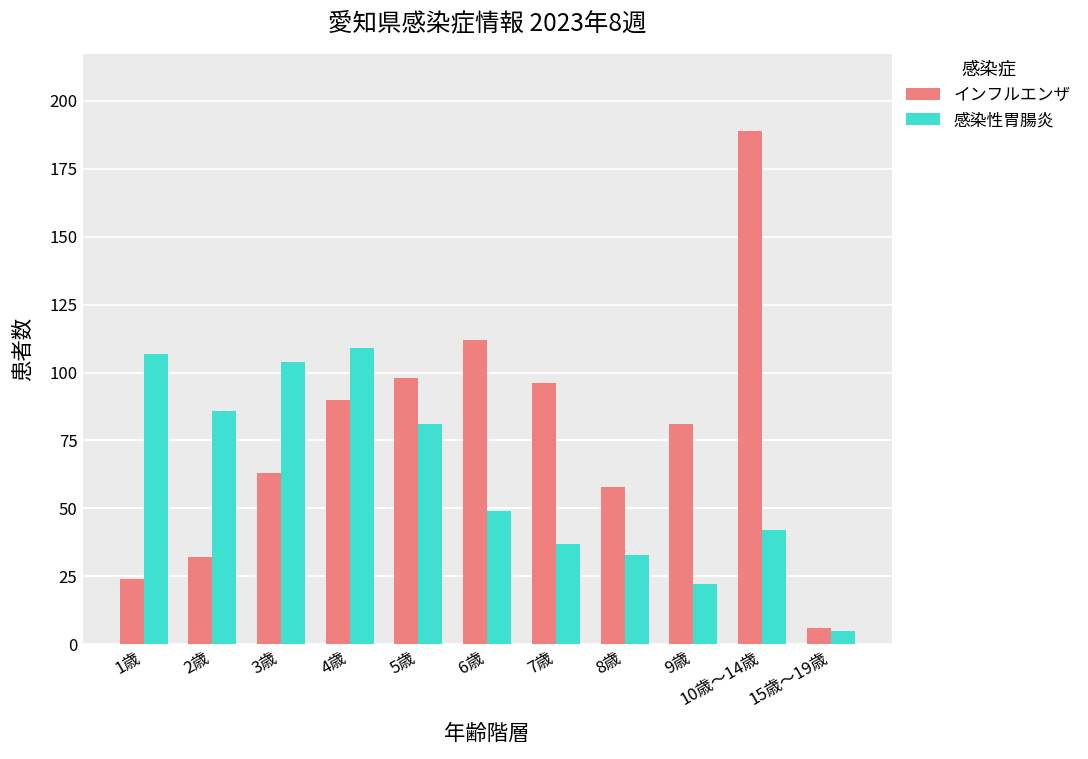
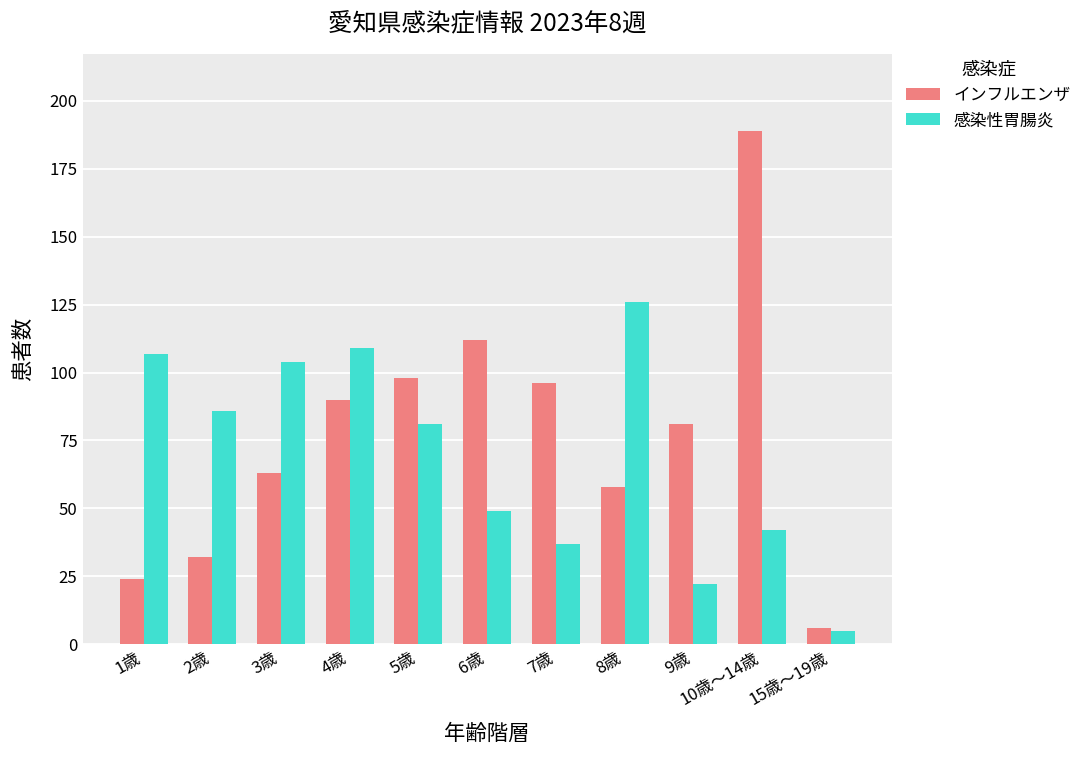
感染性胃腸炎, 8歳: 33 -> 126
